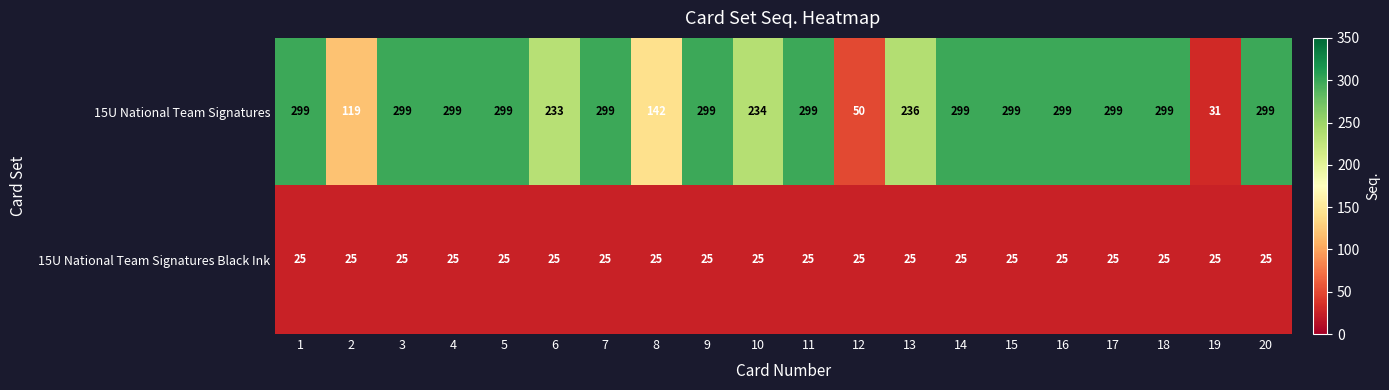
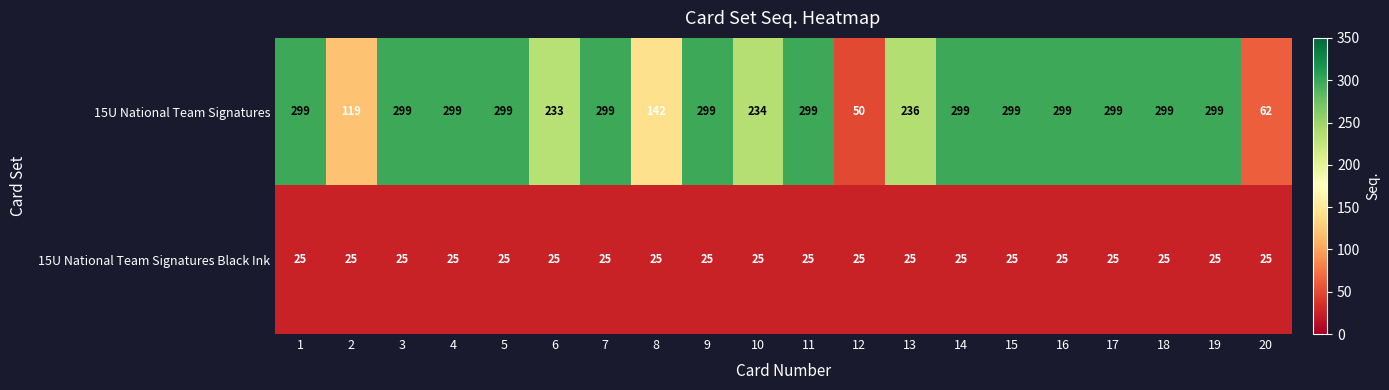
15U National Team Signatures, 19: 31 -> 299
15U National Team Signatures, 20: 299 -> 62
